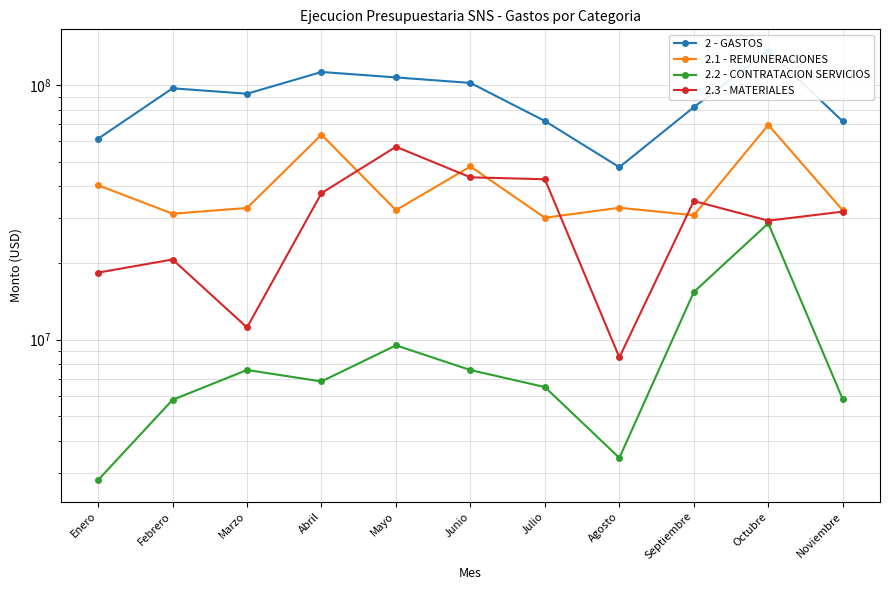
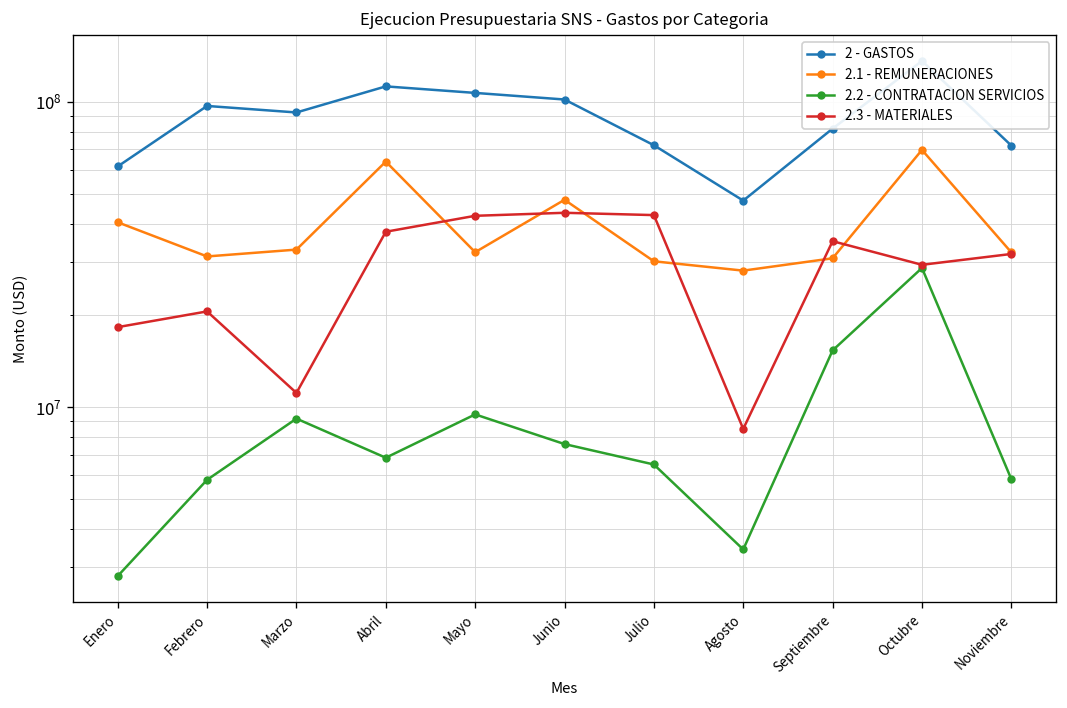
2.2 - CONTRATACION SERVICIOS, Marzo: 7600000 -> 9200000
2.3 - MATERIALES, Mayo: 57000000 -> 42000000
2.1 - REMUNERACIONES, Agosto: 33000000 -> 28000000
